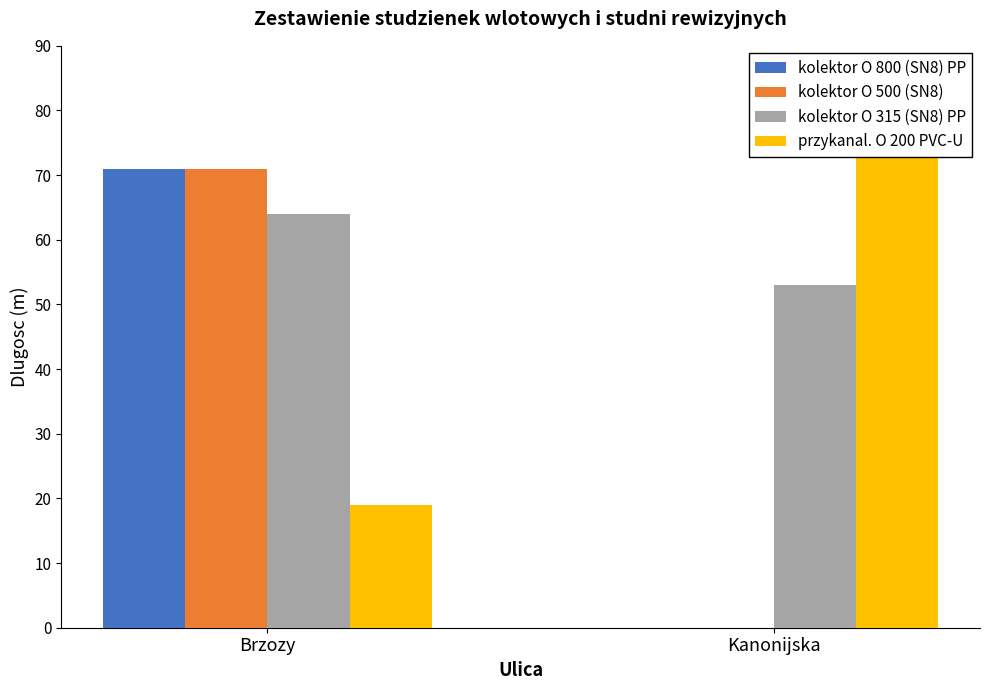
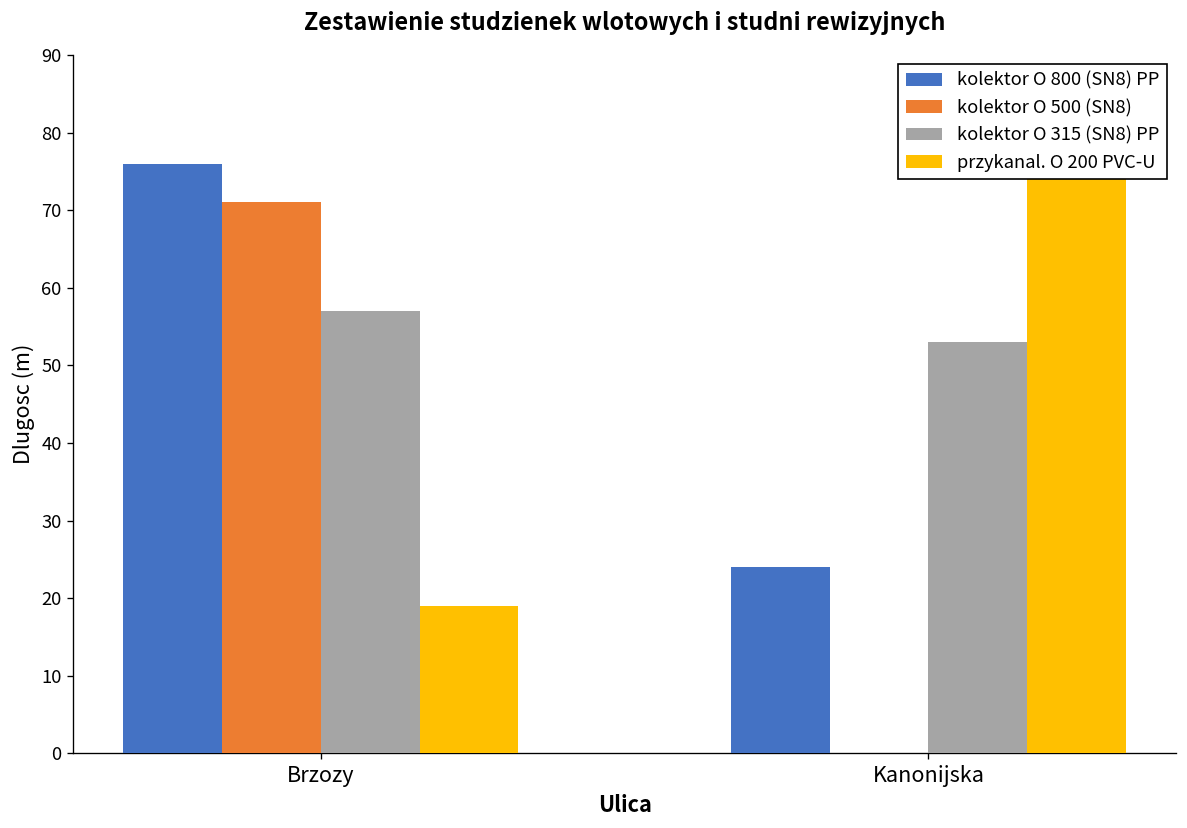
kolektor O 800 (SN8) PP, Brzozy: 71 -> 76
kolektor O 315 (SN8) PP, Brzozy: 64 -> 57
kolektor O 800 (SN8) PP, Kanonijska: 0 -> 24
